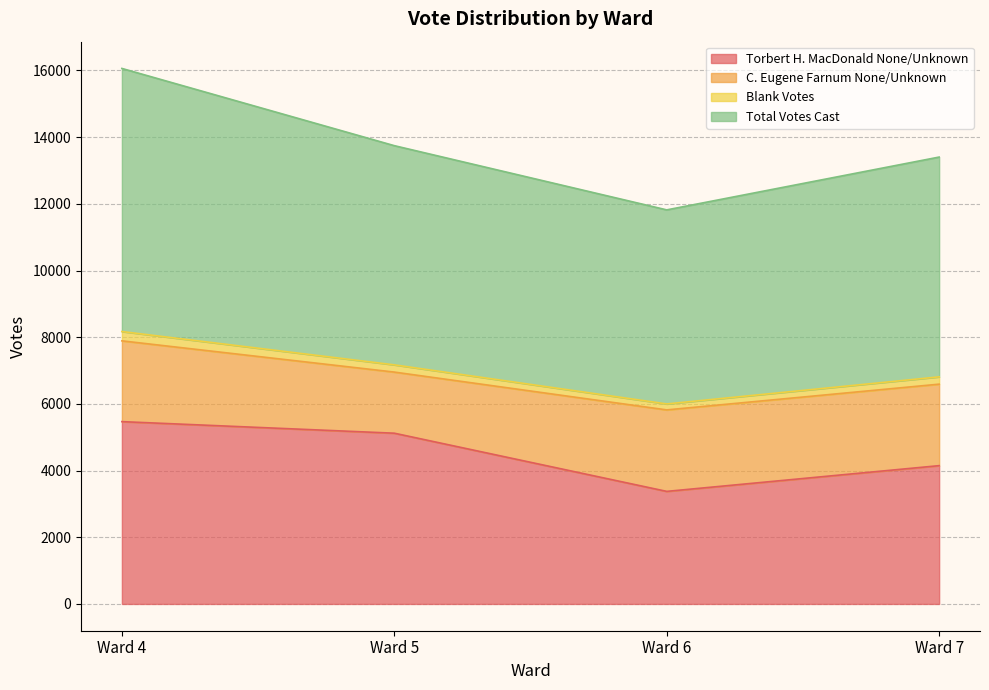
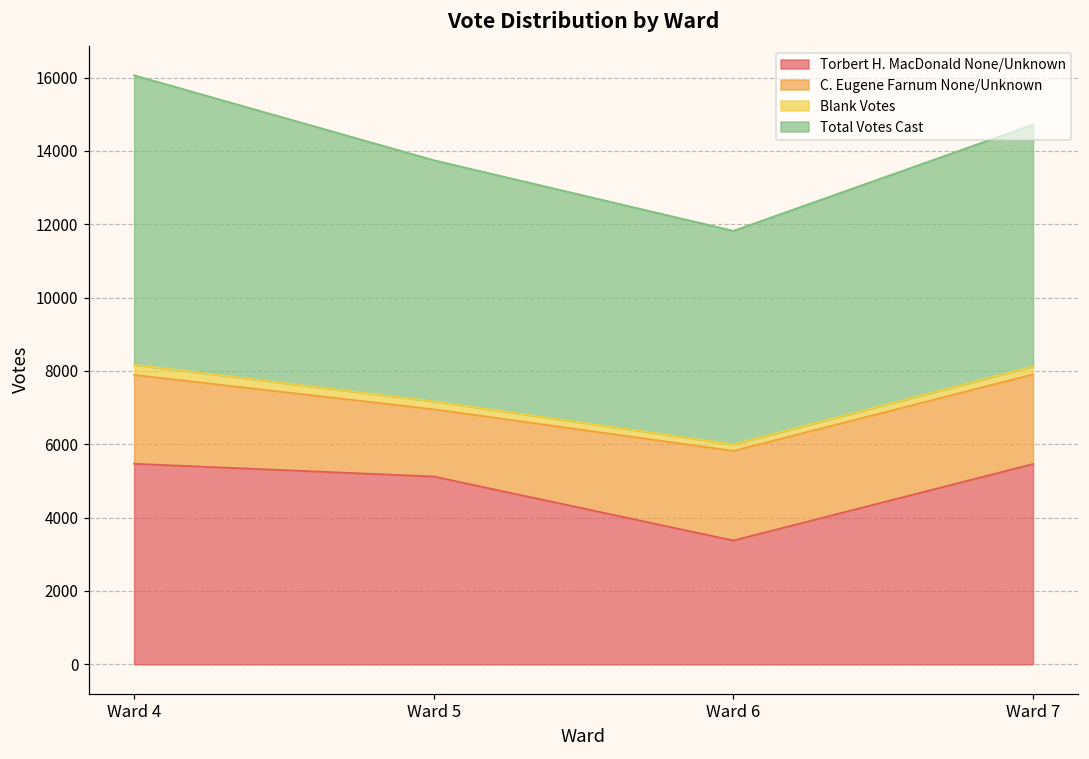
Torbert H. MacDonald None/Unknown, Ward 7: 4100 -> 5500
